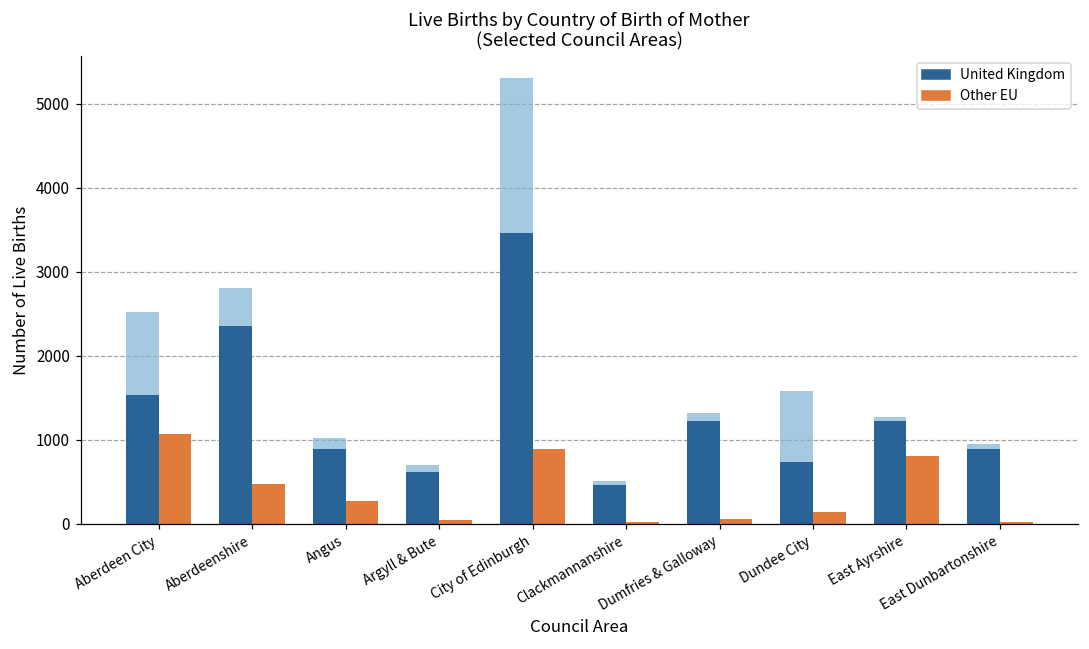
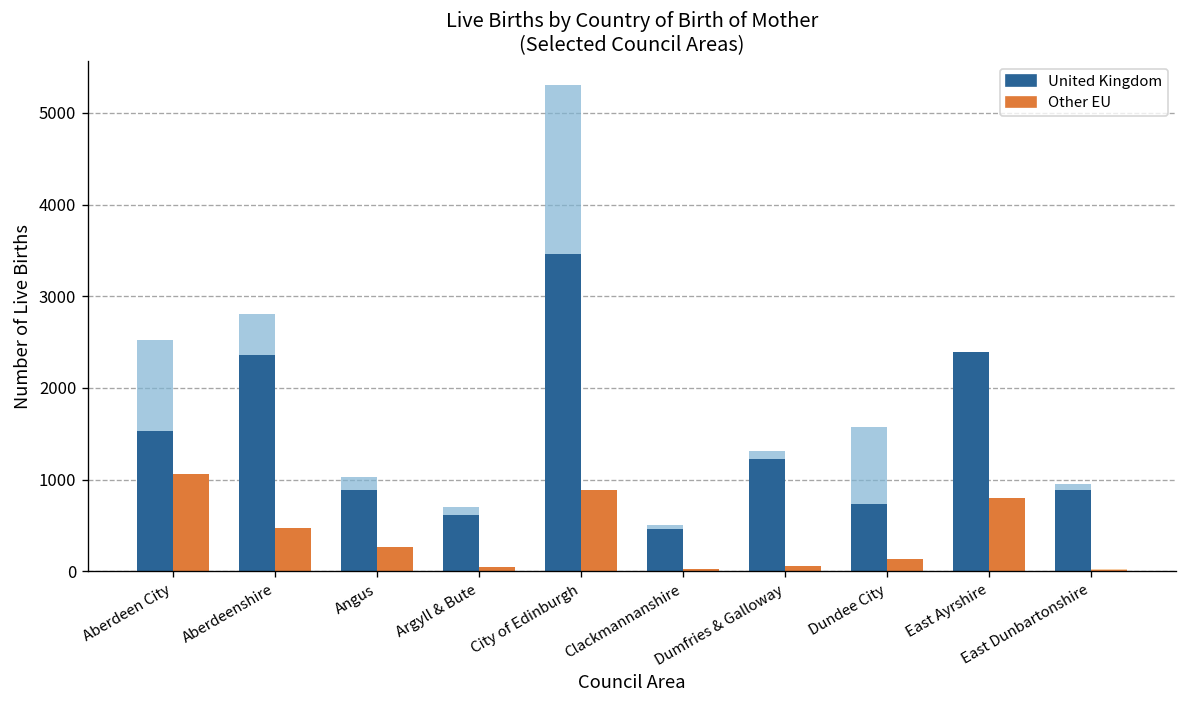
United Kingdom, East Ayrshire: 1200 -> 2400
